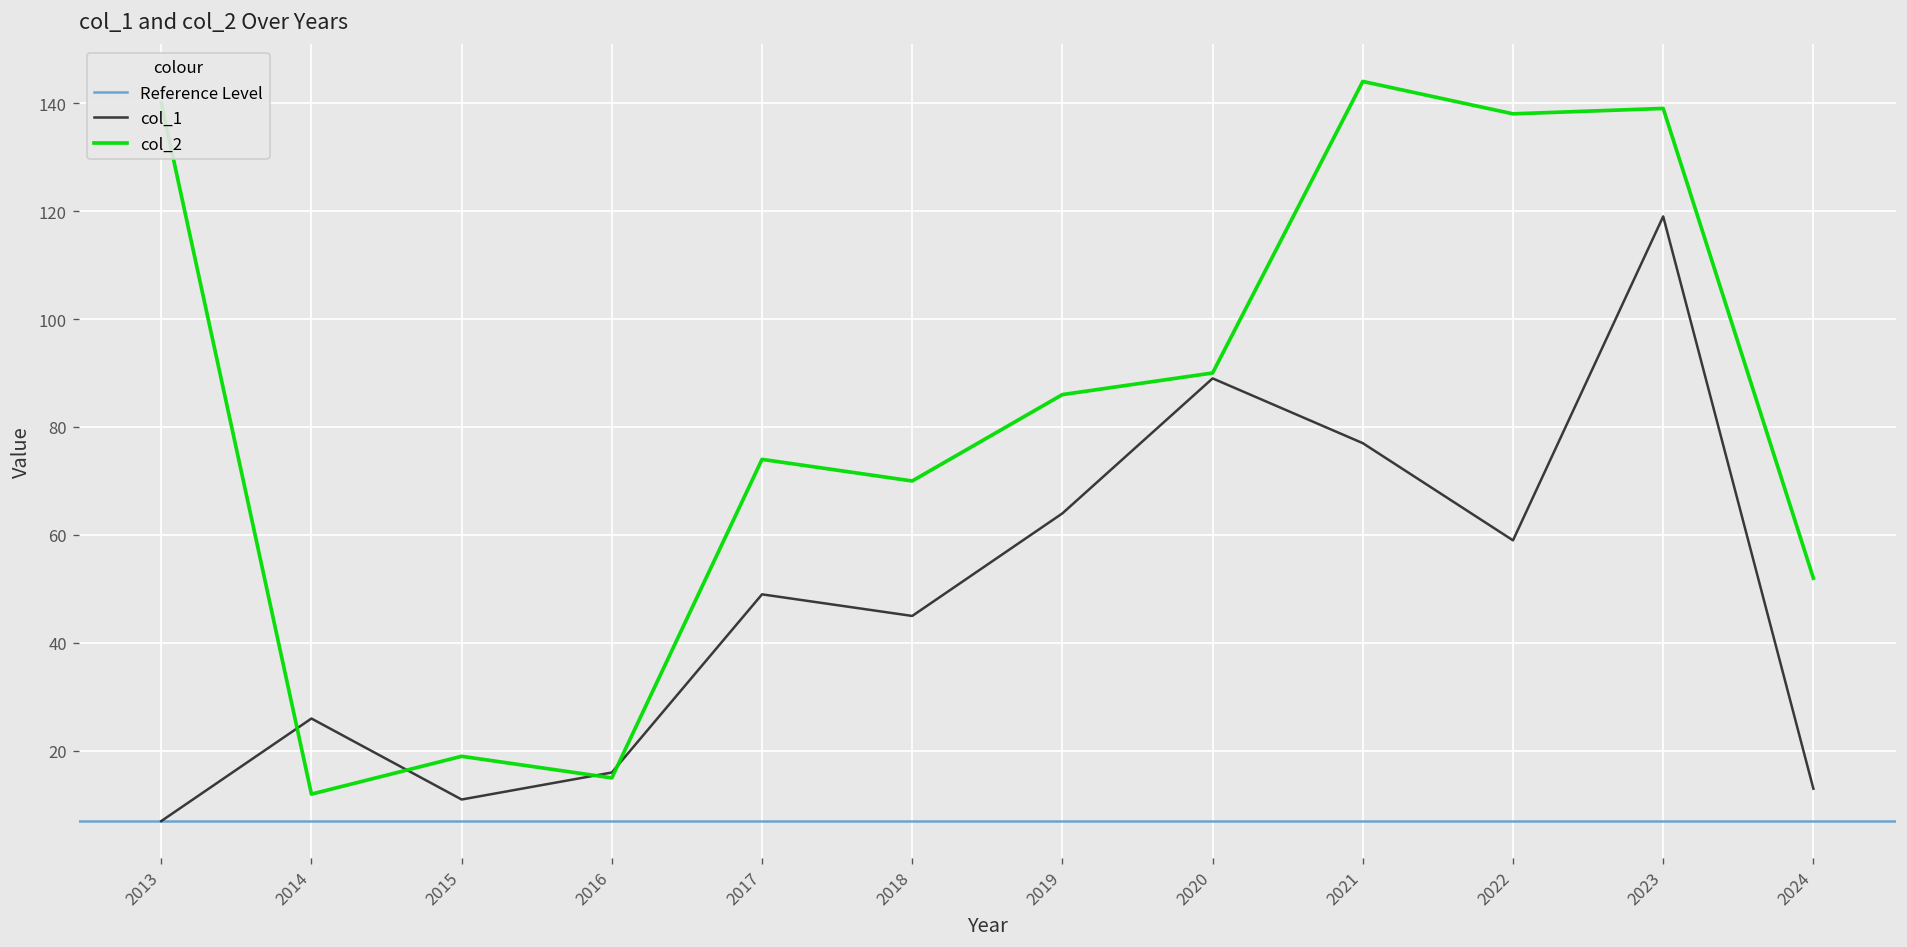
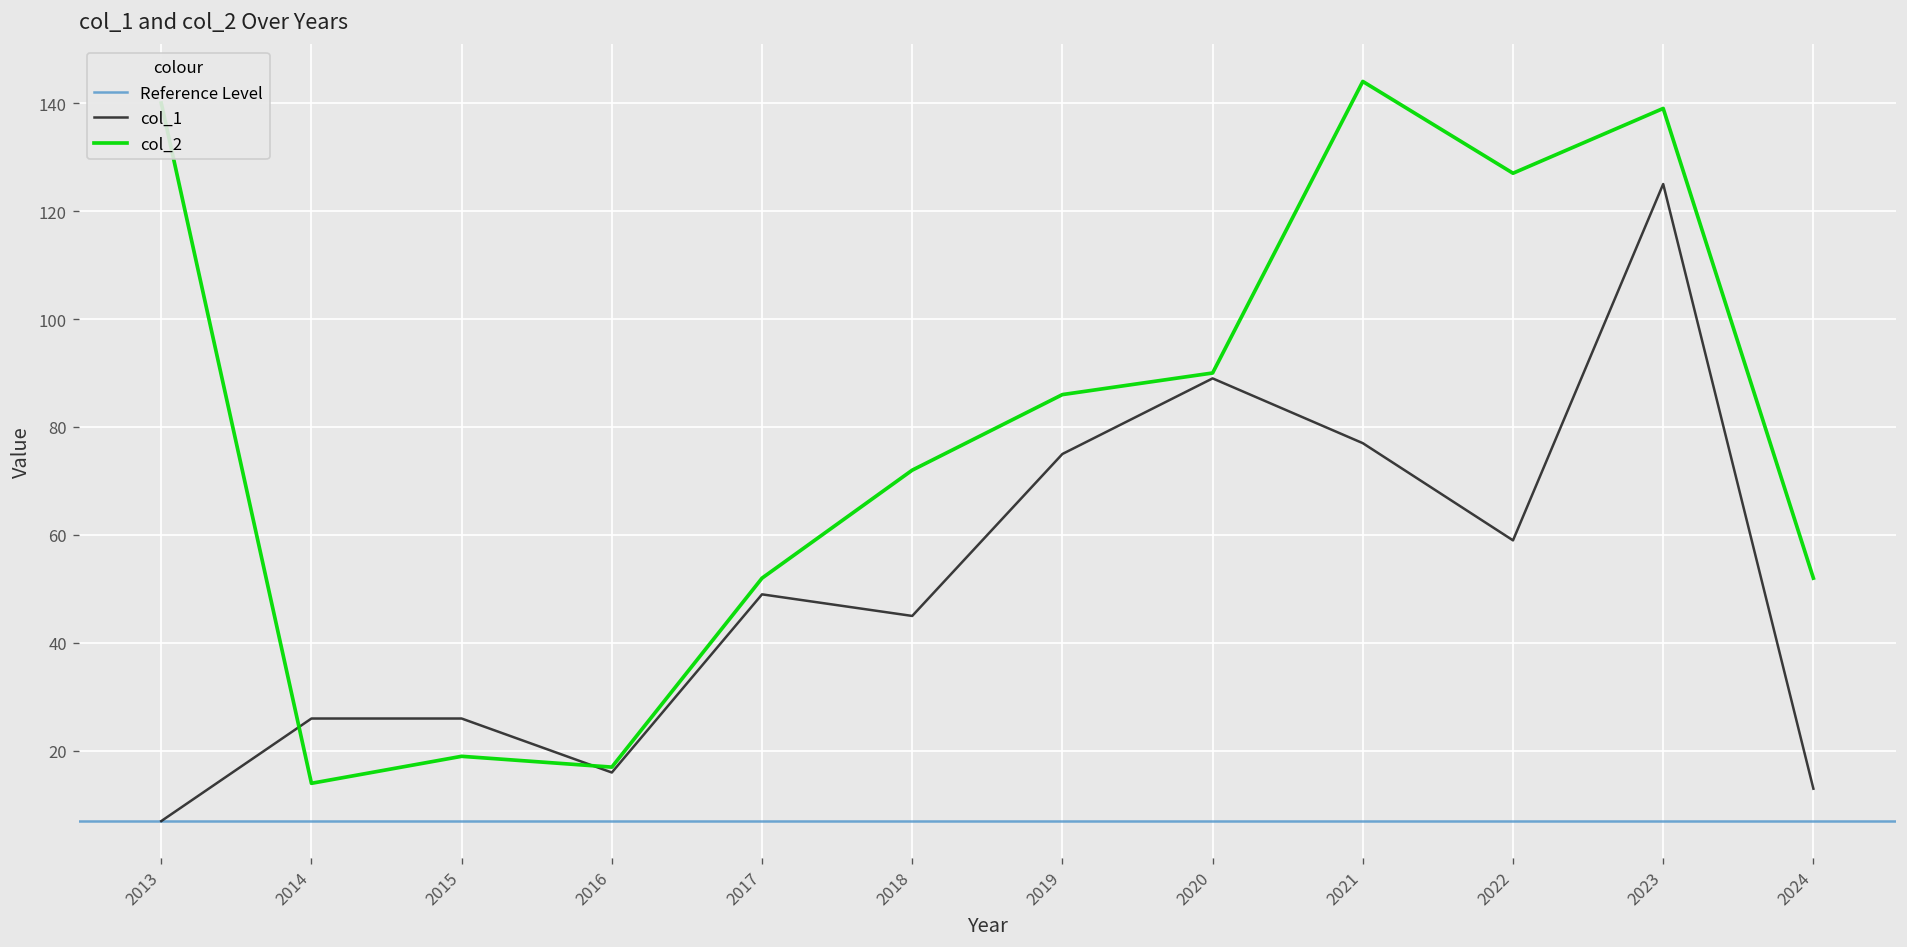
col_2, 2014: 12 -> 14
col_1, 2015: 11 -> 26
col_2, 2016: 15 -> 17
col_2, 2017: 74 -> 52
col_2, 2018: 70 -> 72
col_1, 2019: 64 -> 75
col_2, 2022: 138 -> 127
col_1, 2023: 119 -> 125
